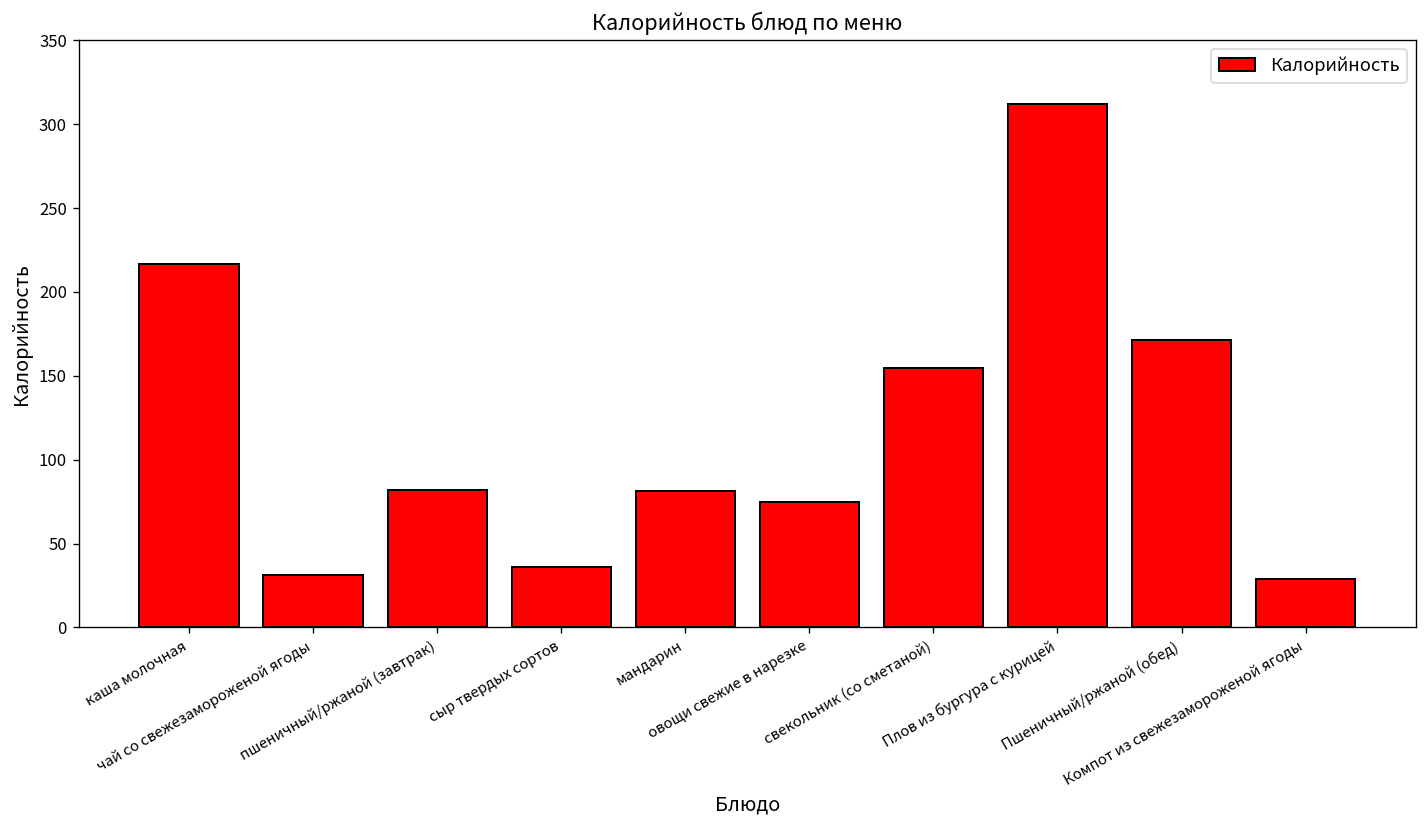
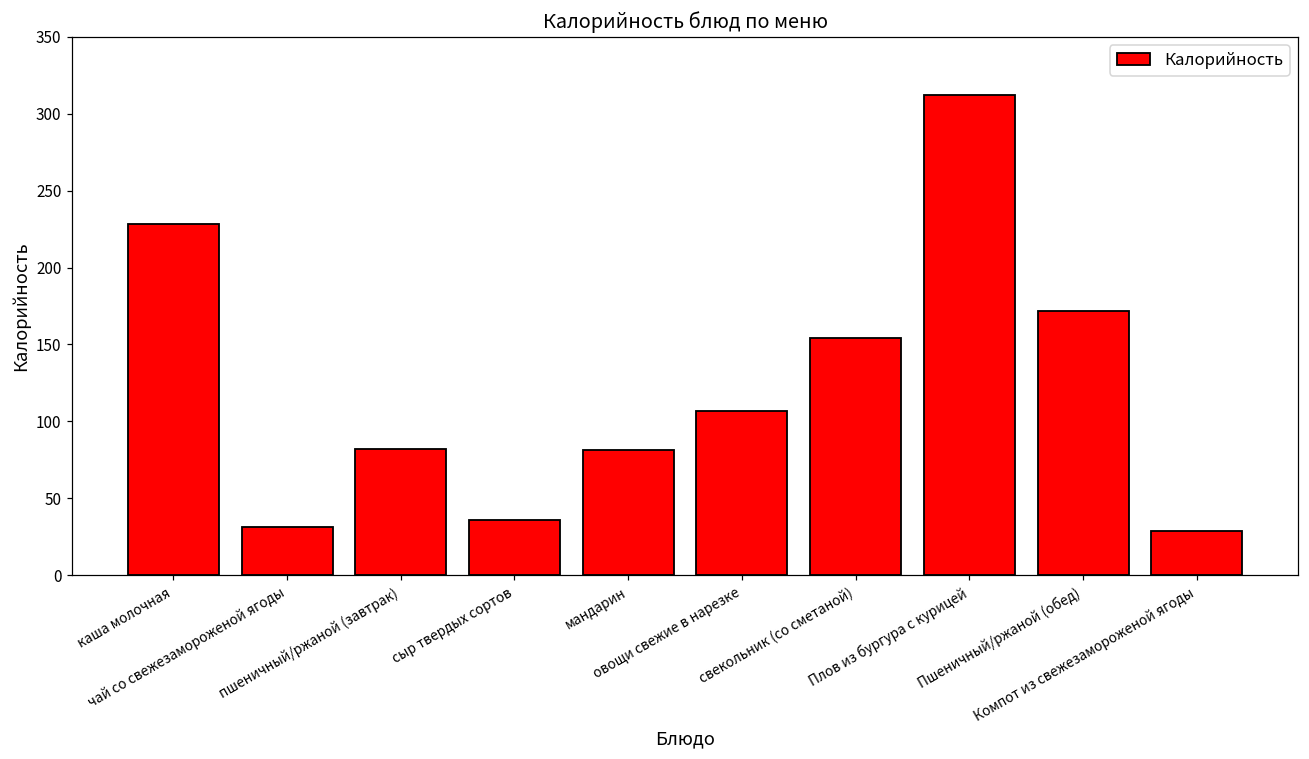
каша молочная: 217 -> 228
овощи свежие в нарезке: 75 -> 107
